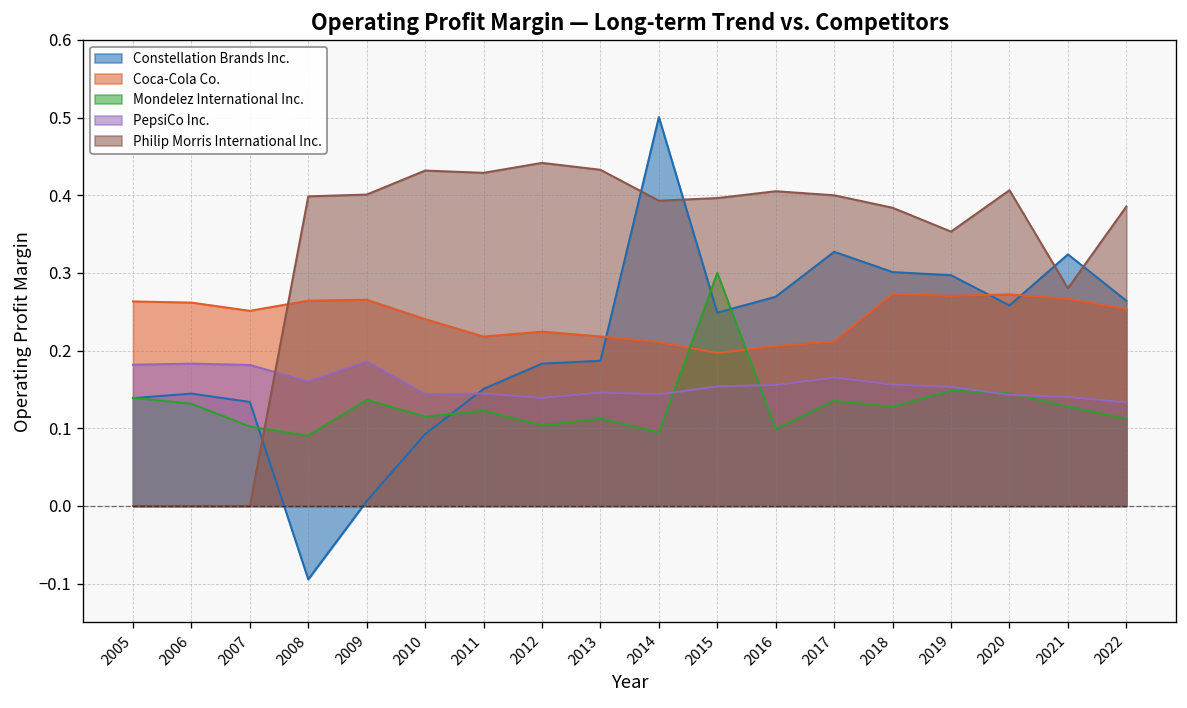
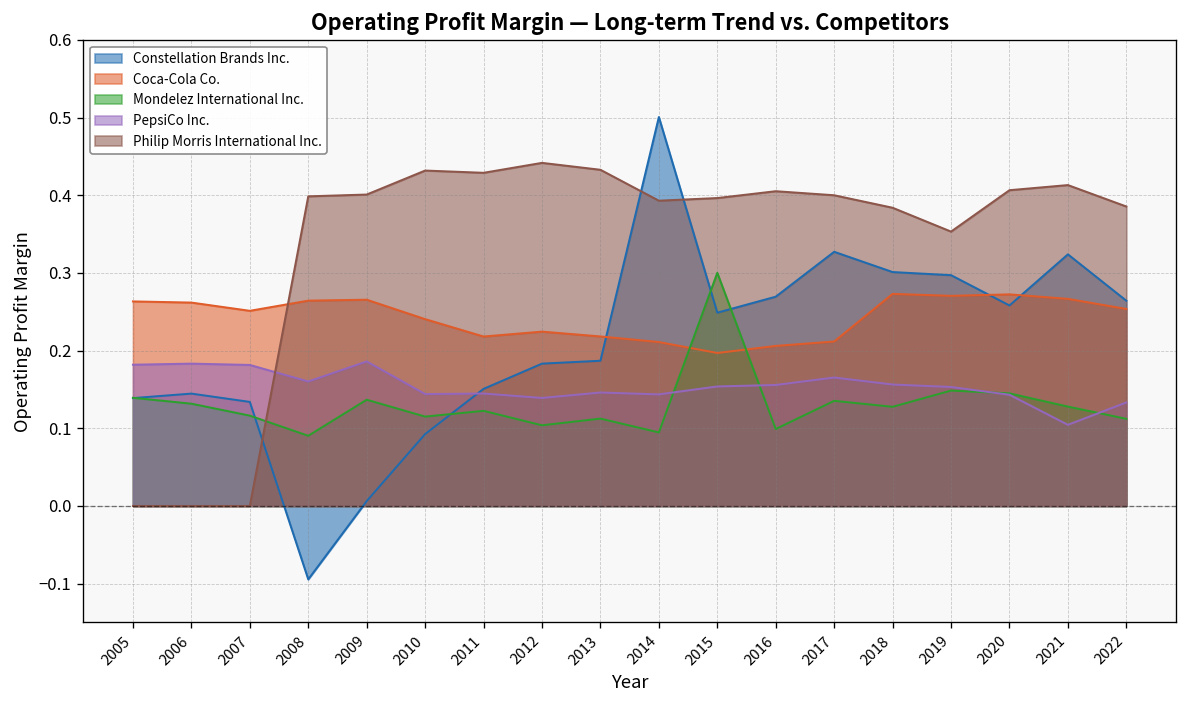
Mondelez International Inc., 2007: 0.10 -> 0.12
PepsiCo Inc., 2021: 0.14 -> 0.10
Philip Morris International Inc., 2021: 0.28 -> 0.41
